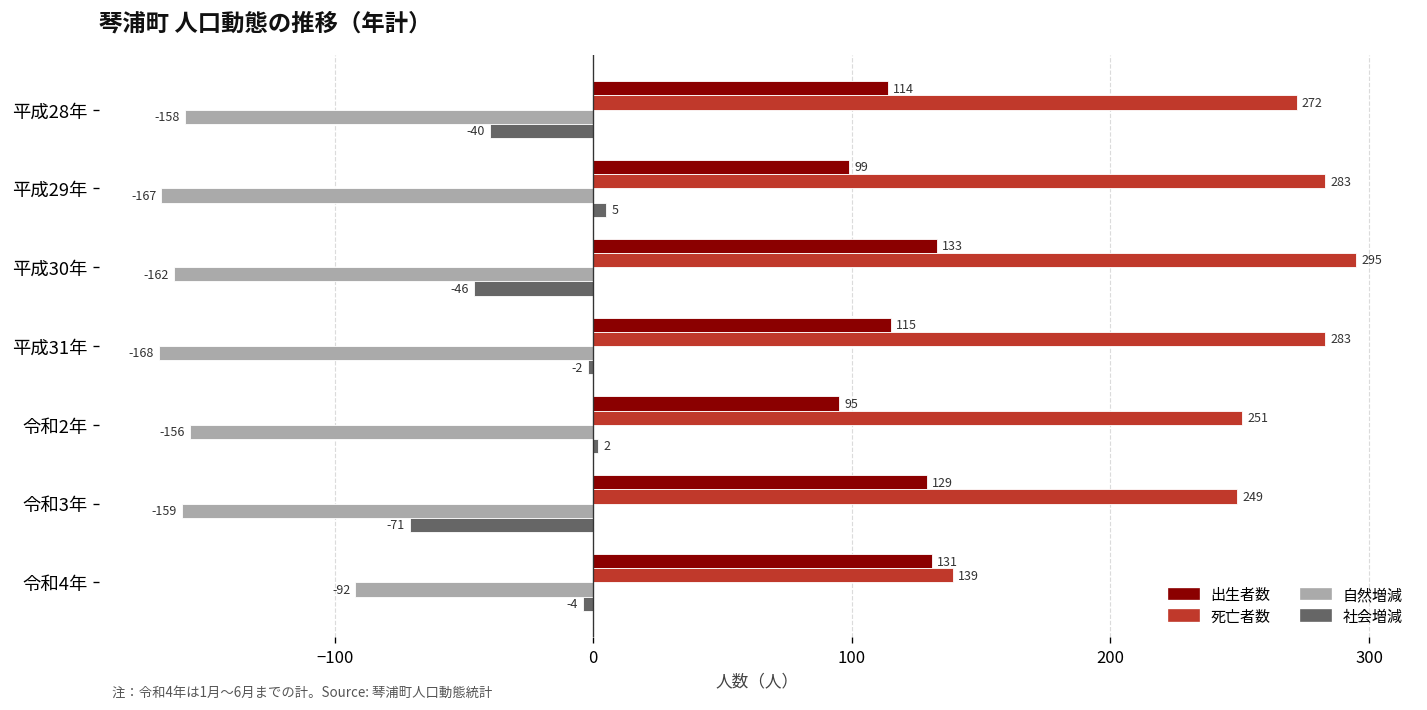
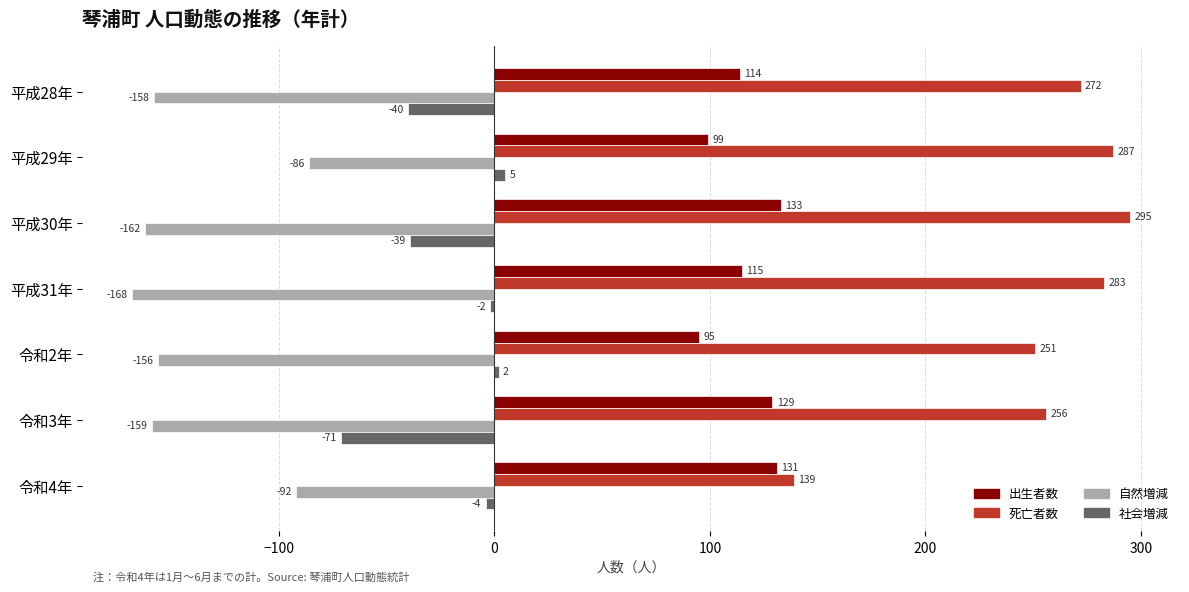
死亡者数, 平成29年: 283 -> 287
自然増減, 平成29年: -167 -> -86
社会増減, 平成30年: -46 -> -39
死亡者数, 令和3年: 249 -> 256
